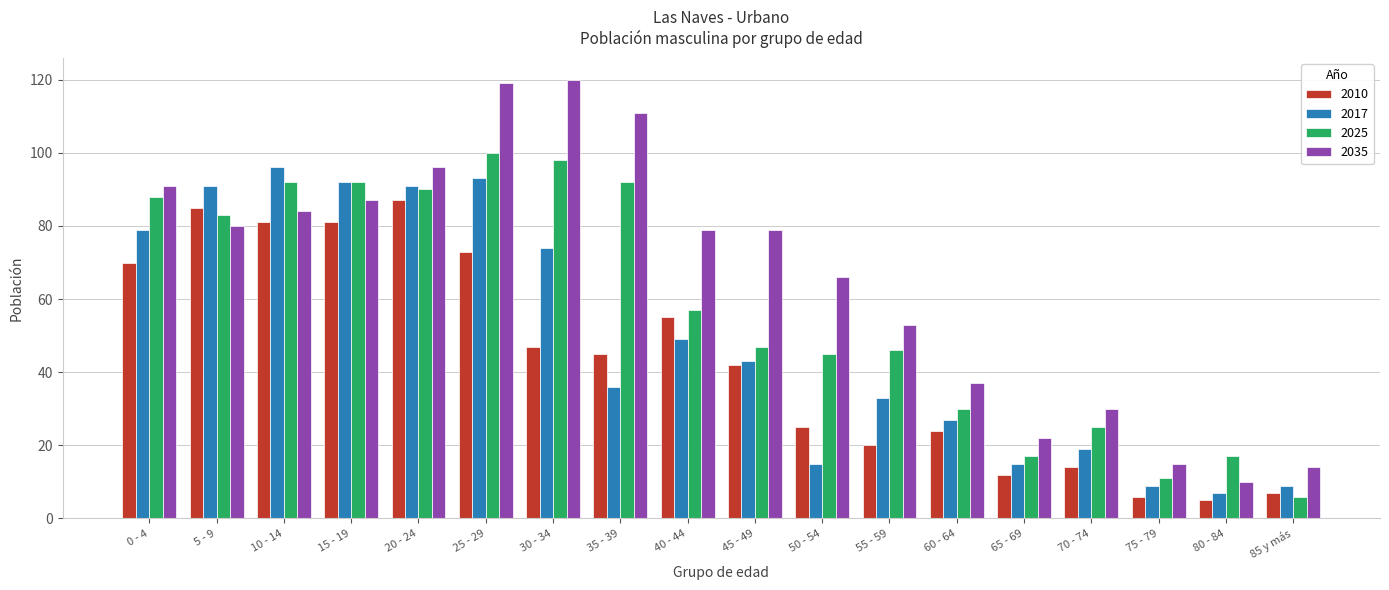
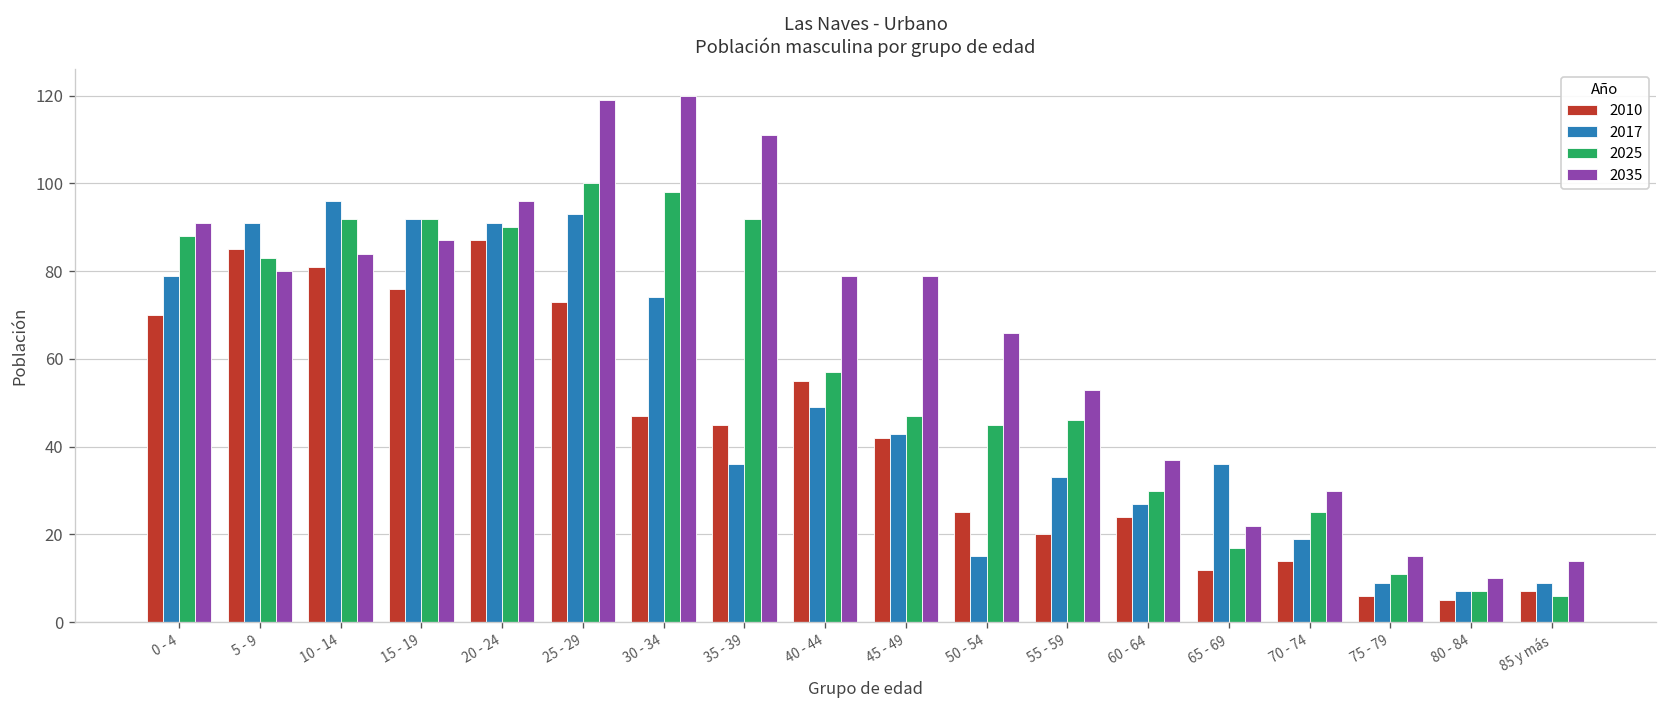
2010, 15 - 19: 81 -> 76
2017, 65 - 69: 15 -> 36
2025, 80 - 84: 17 -> 7
